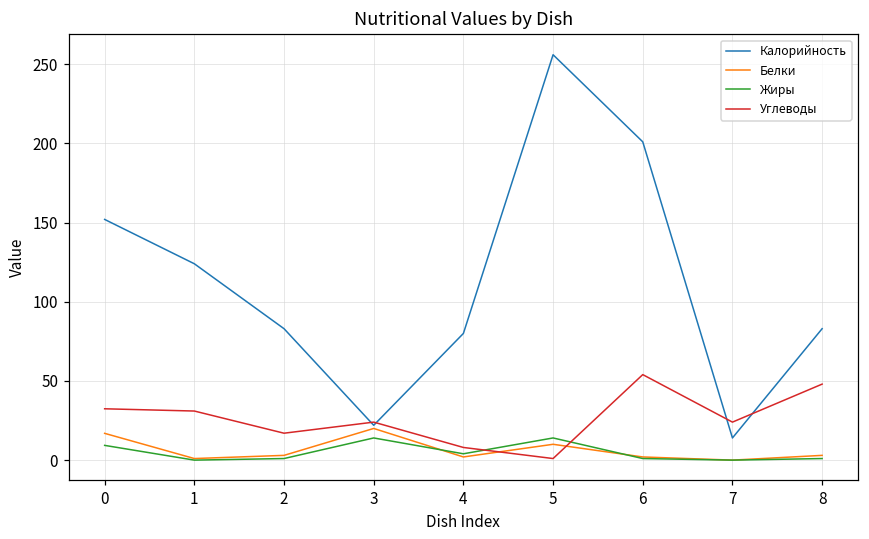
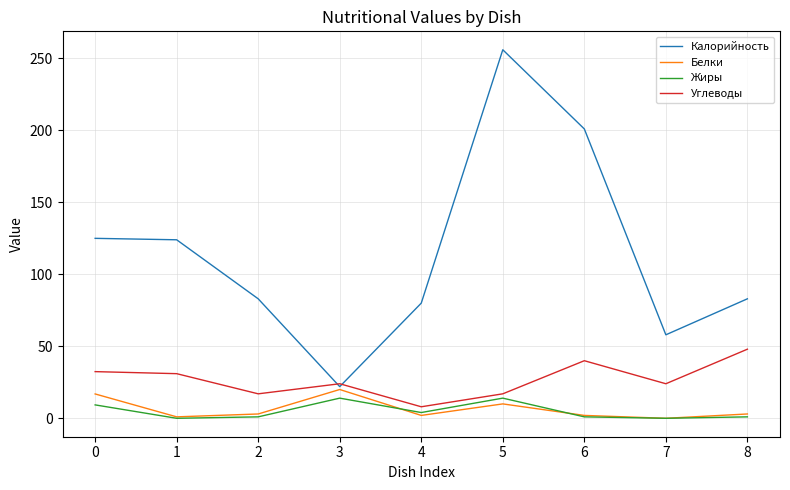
Калорийность, 0: 152 -> 125
Углеводы, 5: 1 -> 17
Углеводы, 6: 54 -> 40
Калорийность, 7: 14 -> 58
